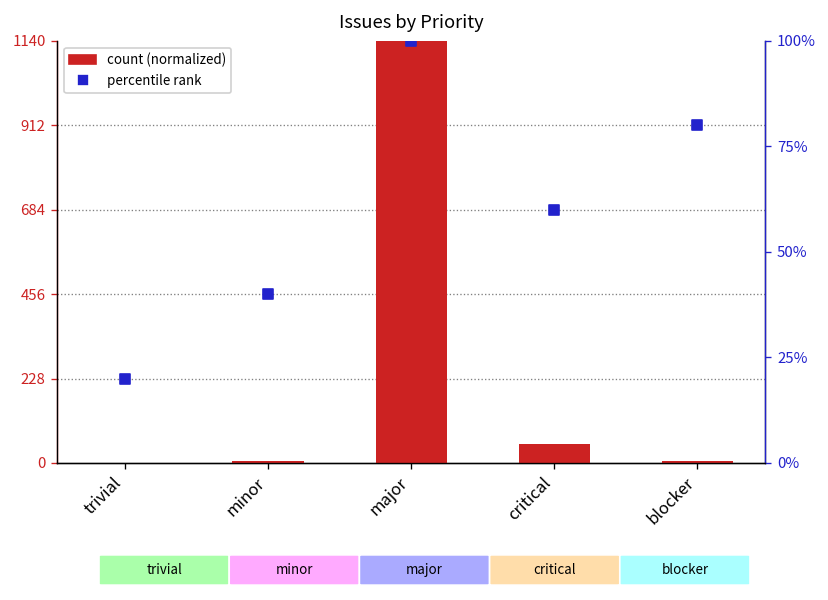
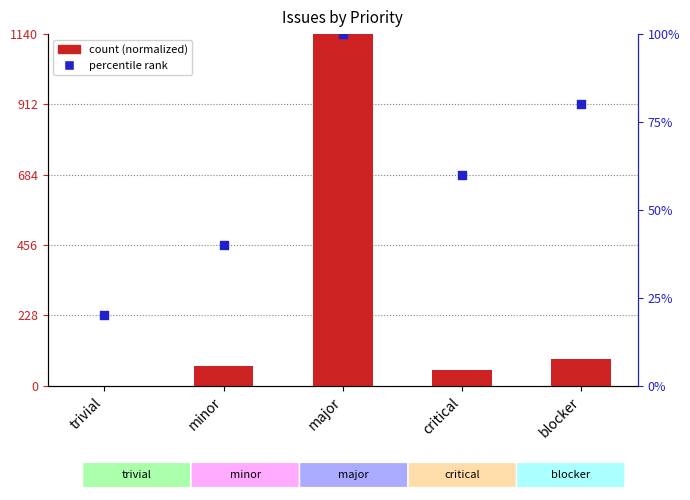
count (normalized), minor: 0 -> 60
count (normalized), blocker: 10 -> 90
